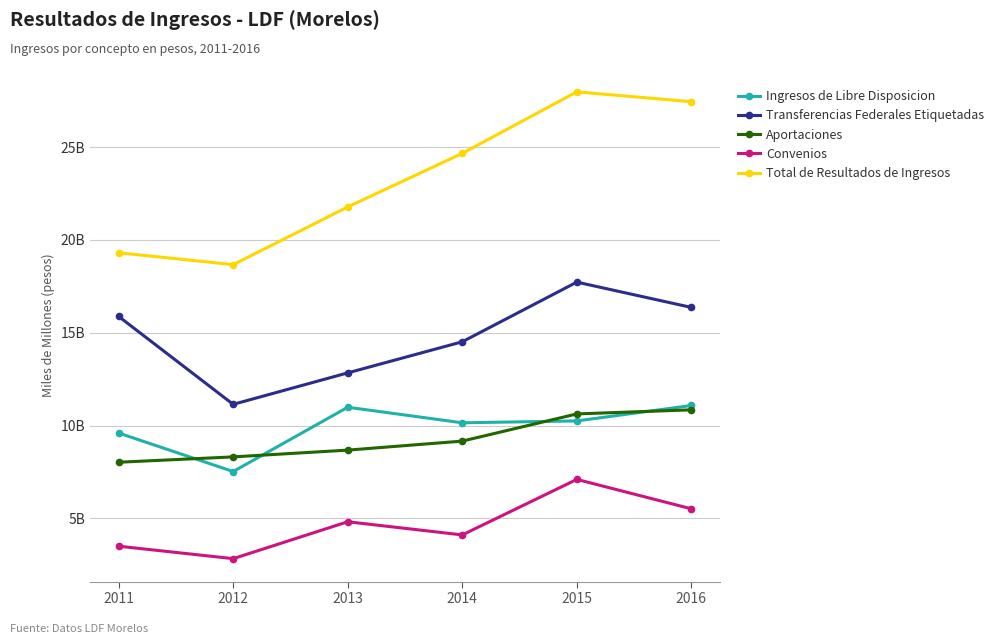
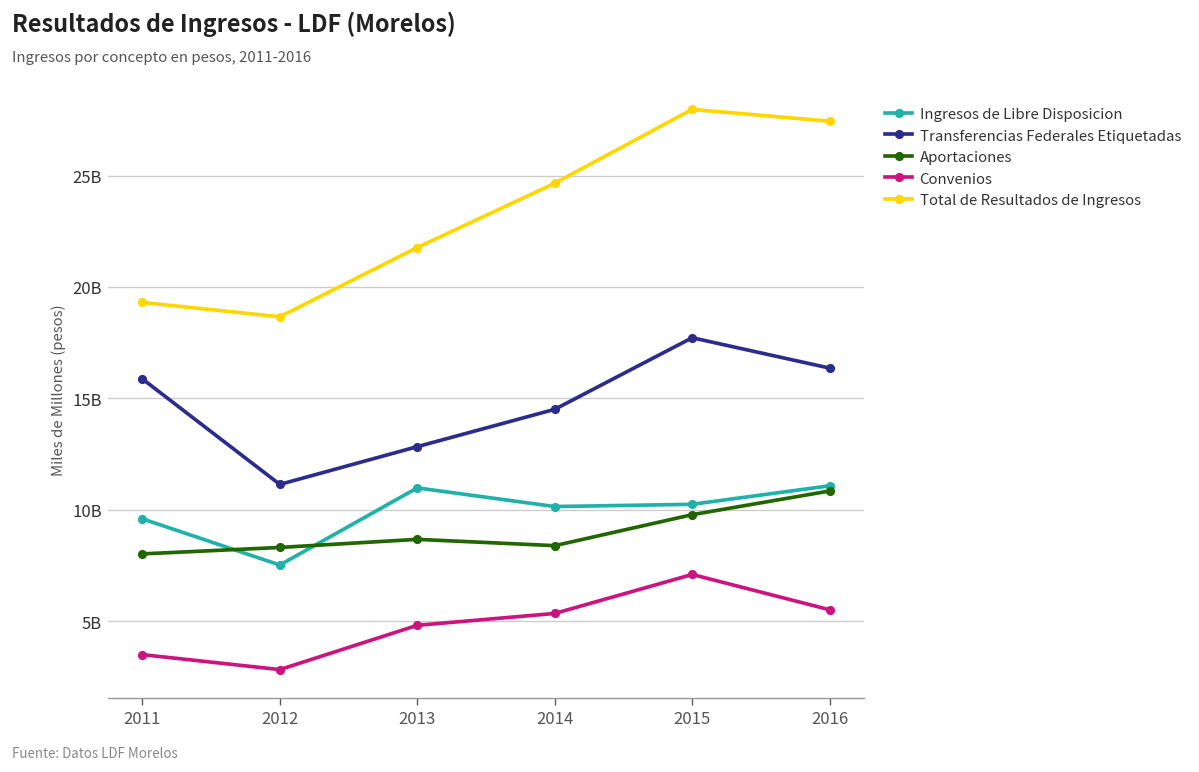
Aportaciones, 2014: 9200000000 -> 8400000000
Convenios, 2014: 4100000000 -> 5400000000
Aportaciones, 2015: 10600000000 -> 9800000000
